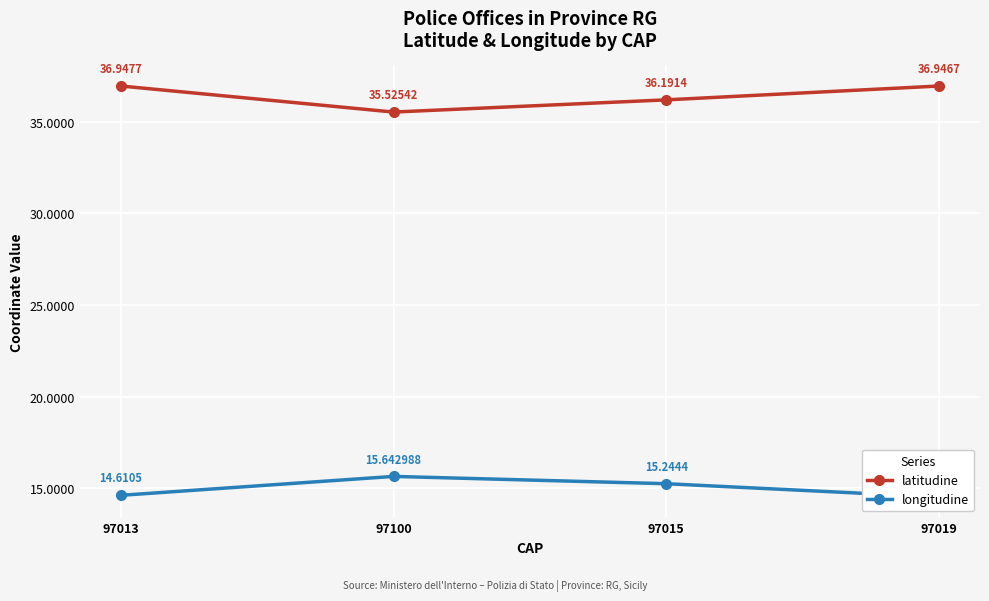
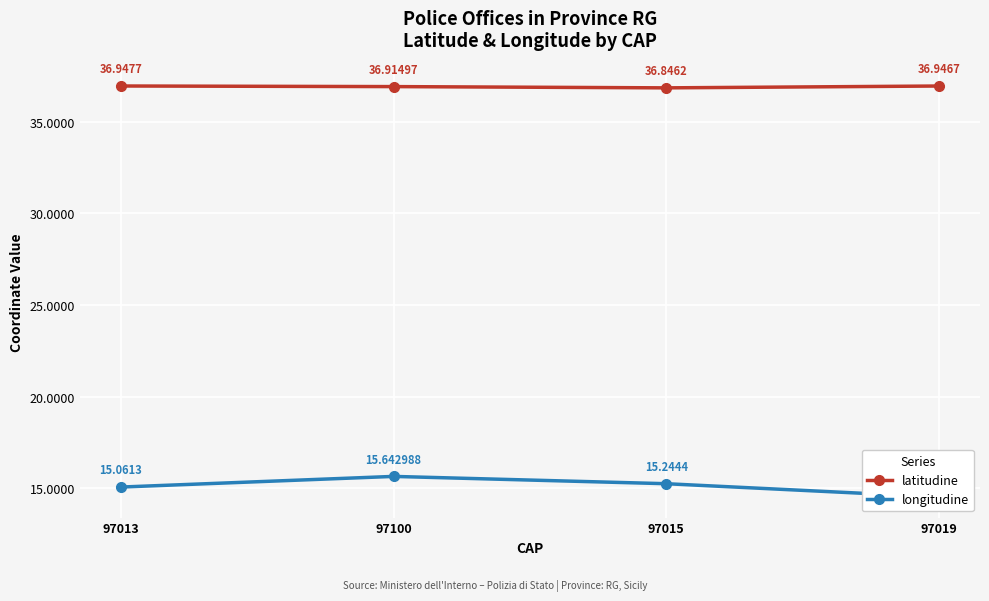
longitudine, 97013: 14.6105 -> 15.0613
latitudine, 97100: 35.52542 -> 36.91497
latitudine, 97015: 36.1914 -> 36.8462
